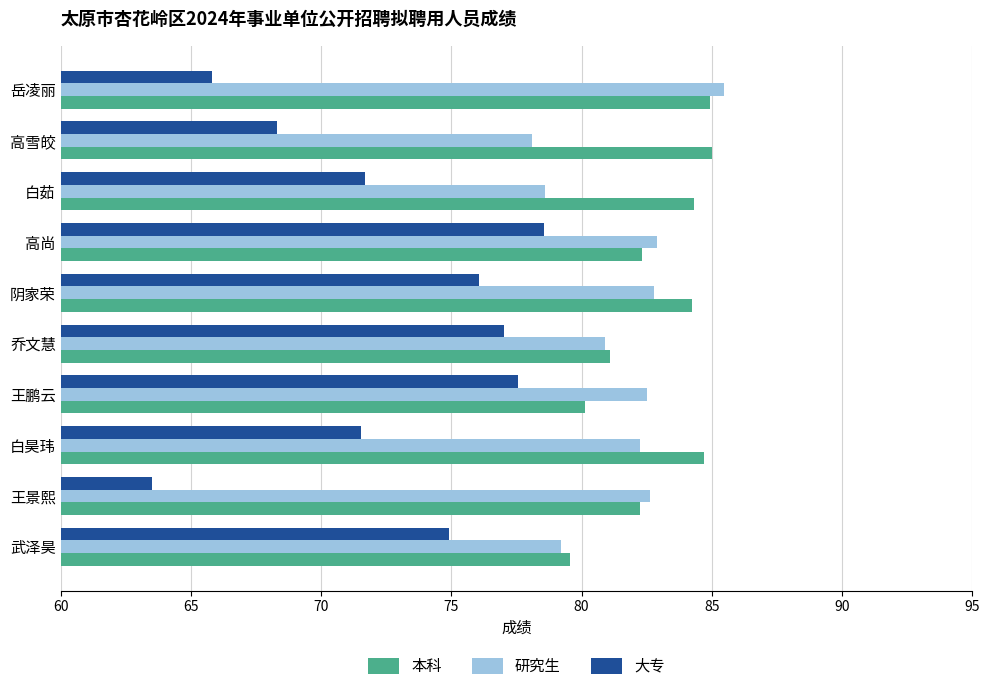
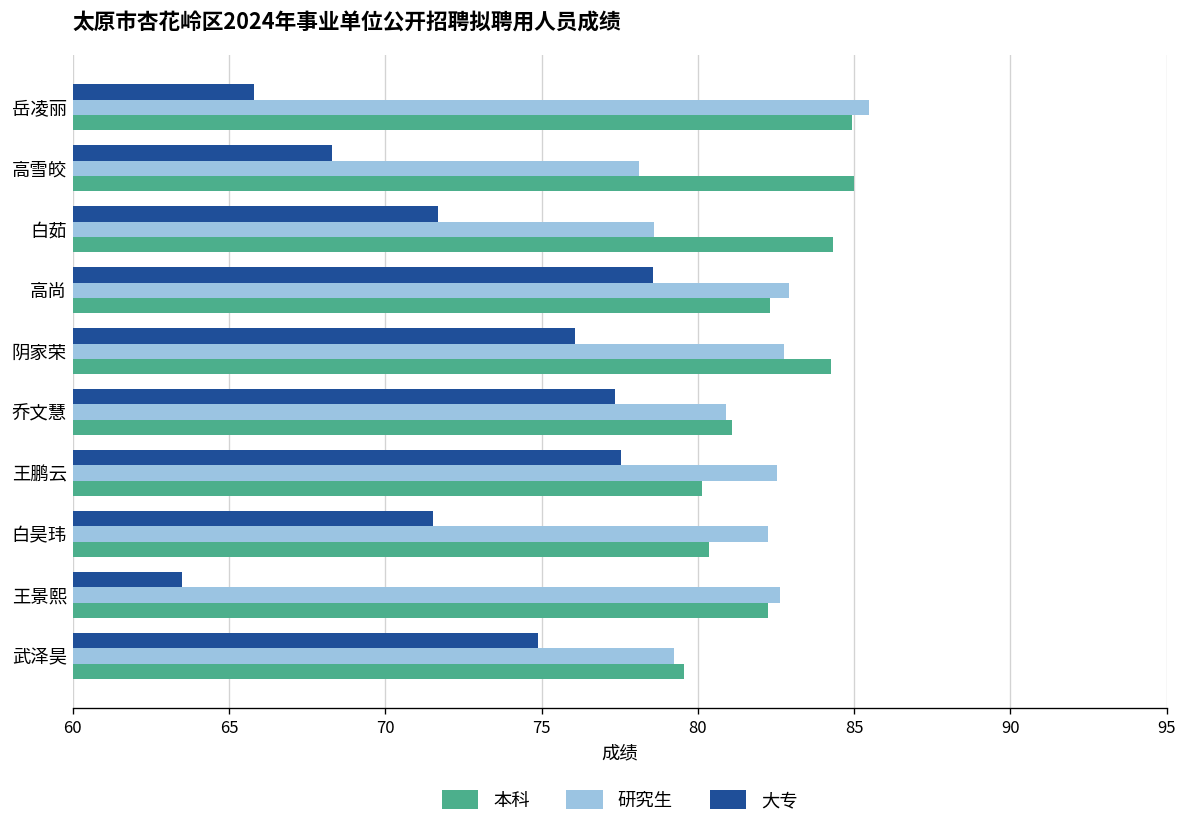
大专, 乔文慧: 77.0 -> 77.3
本科, 白昊玮: 84.7 -> 80.4
